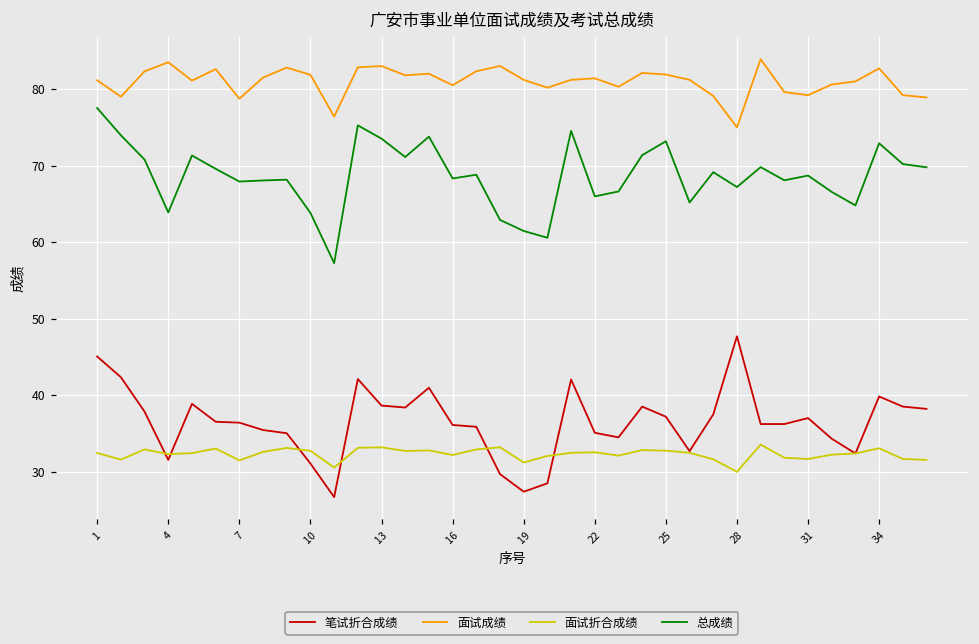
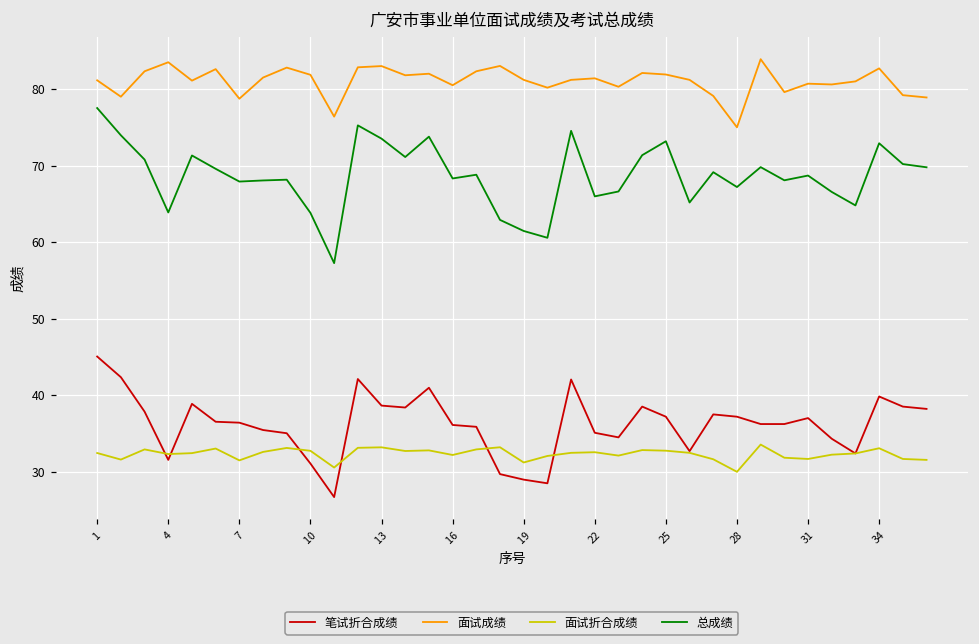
笔试折合成绩, 19: 27 -> 29
笔试折合成绩, 28: 48 -> 37
面试成绩, 31: 79 -> 81
